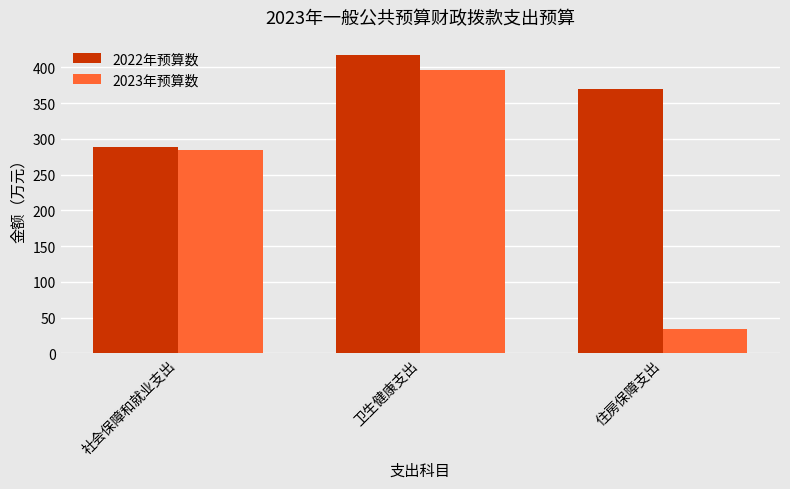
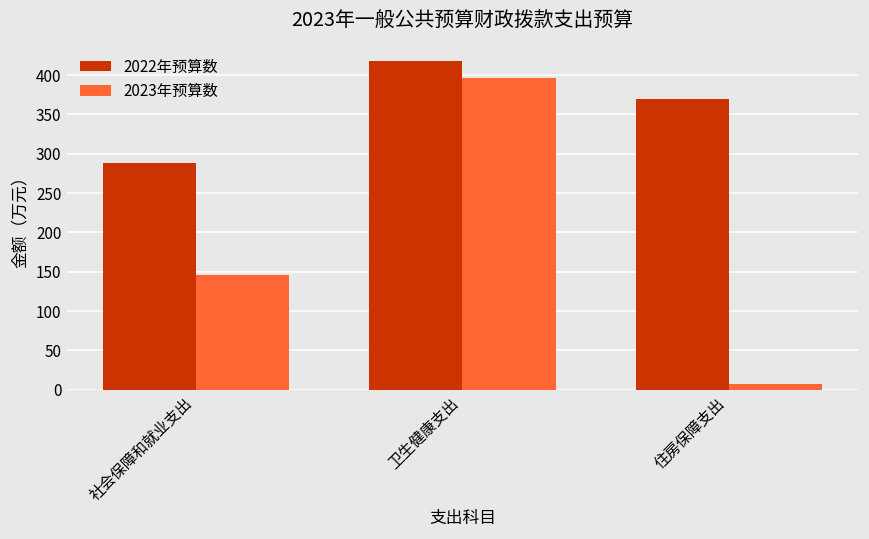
2023年预算数, 社会保障和就业支出: 280 -> 150
2023年预算数, 住房保障支出: 30 -> 10
